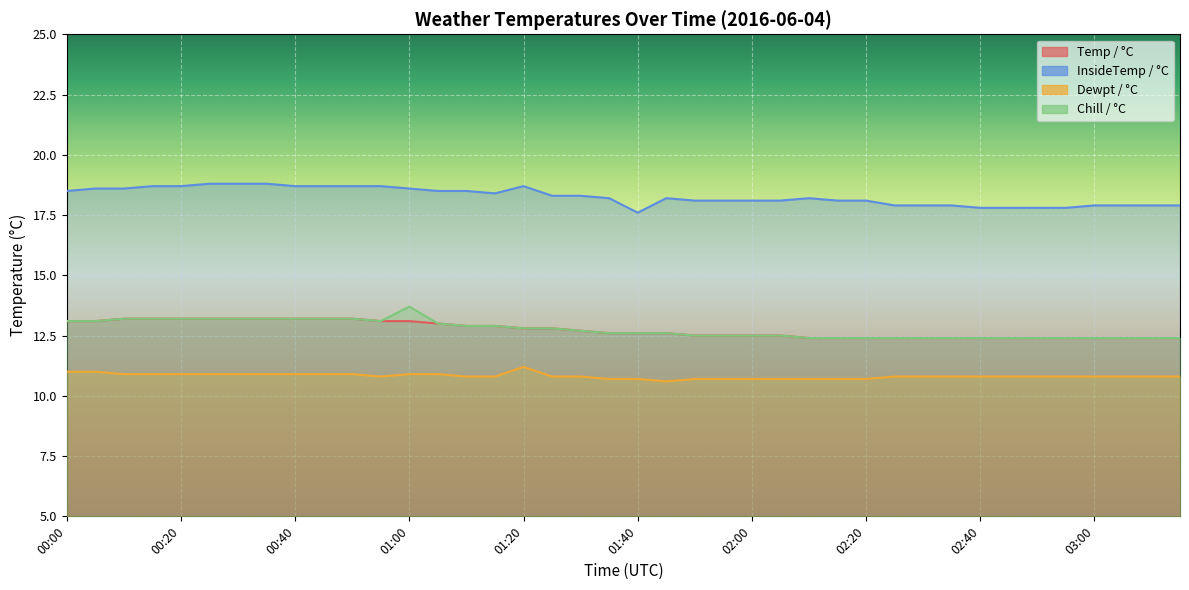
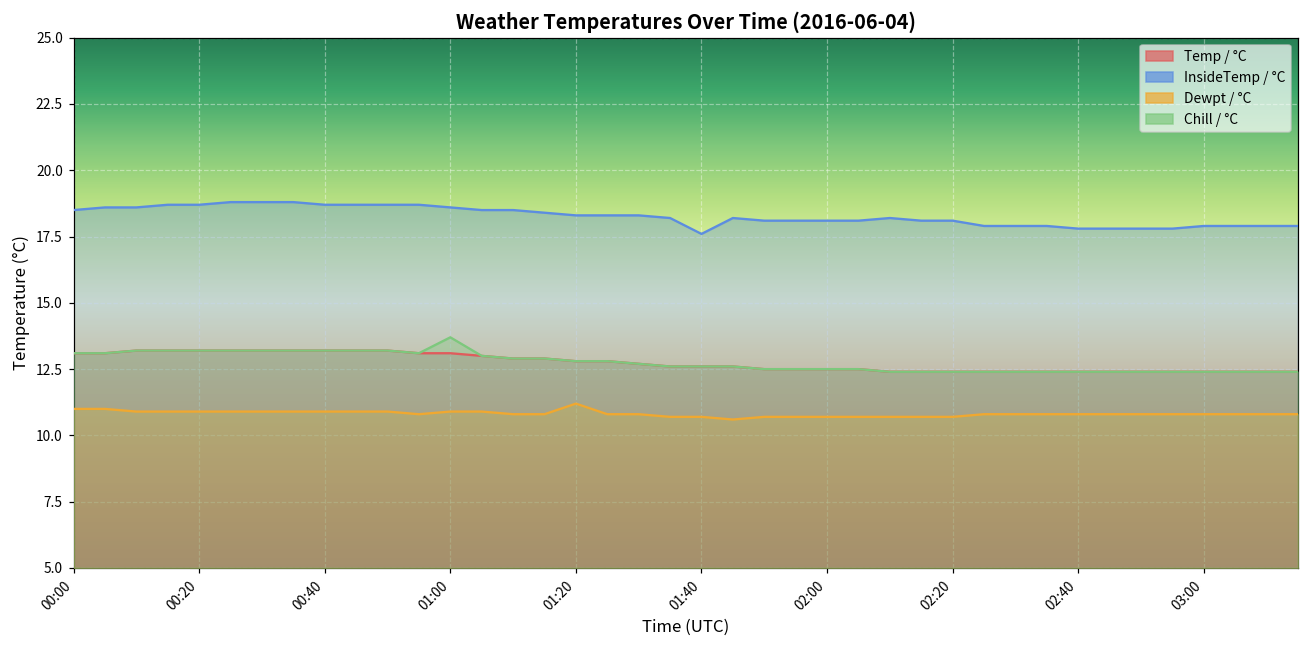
InsideTemp / °C, 01:20: 18.7 -> 18.3
